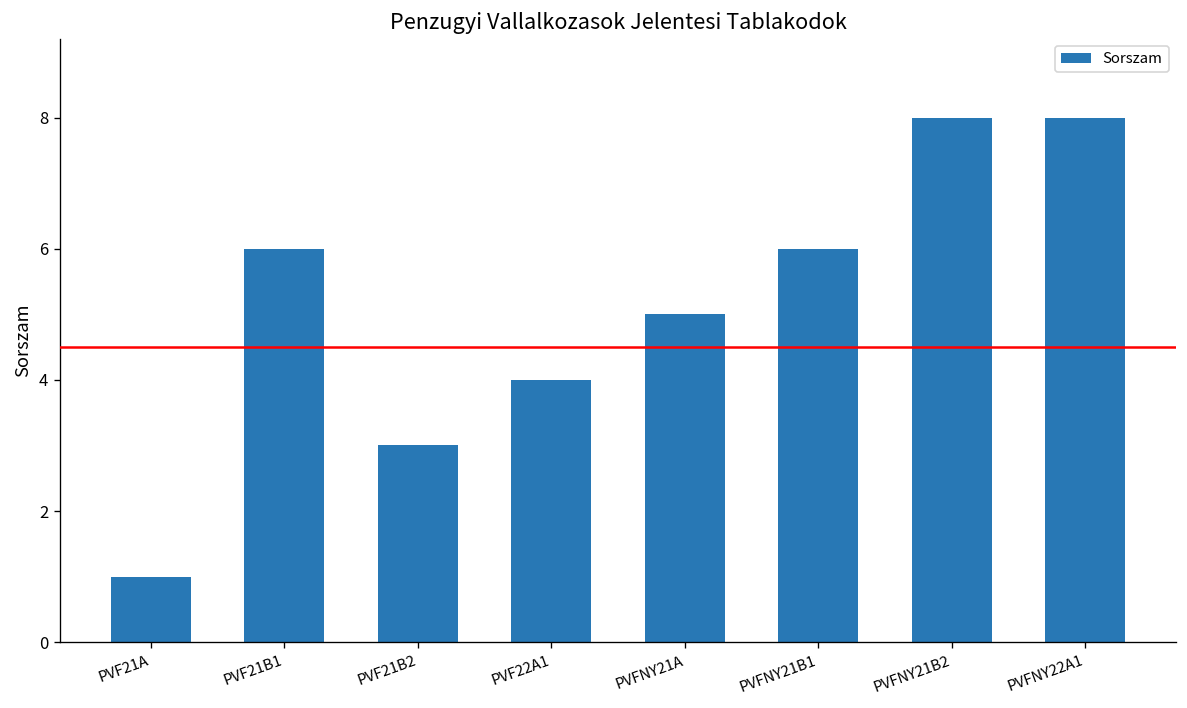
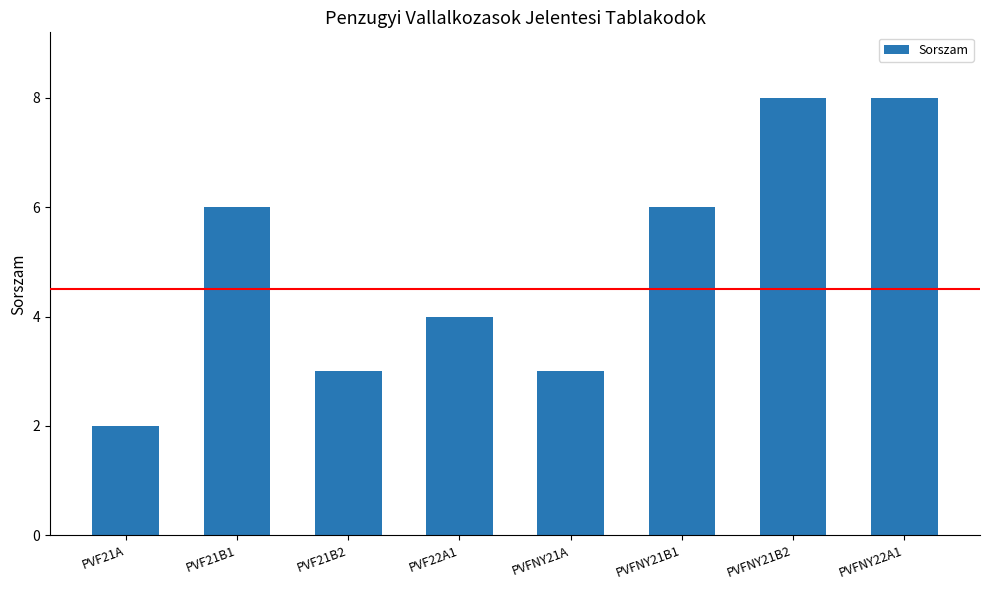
PVF21A: 1 -> 2
PVFNY21A: 5 -> 3
